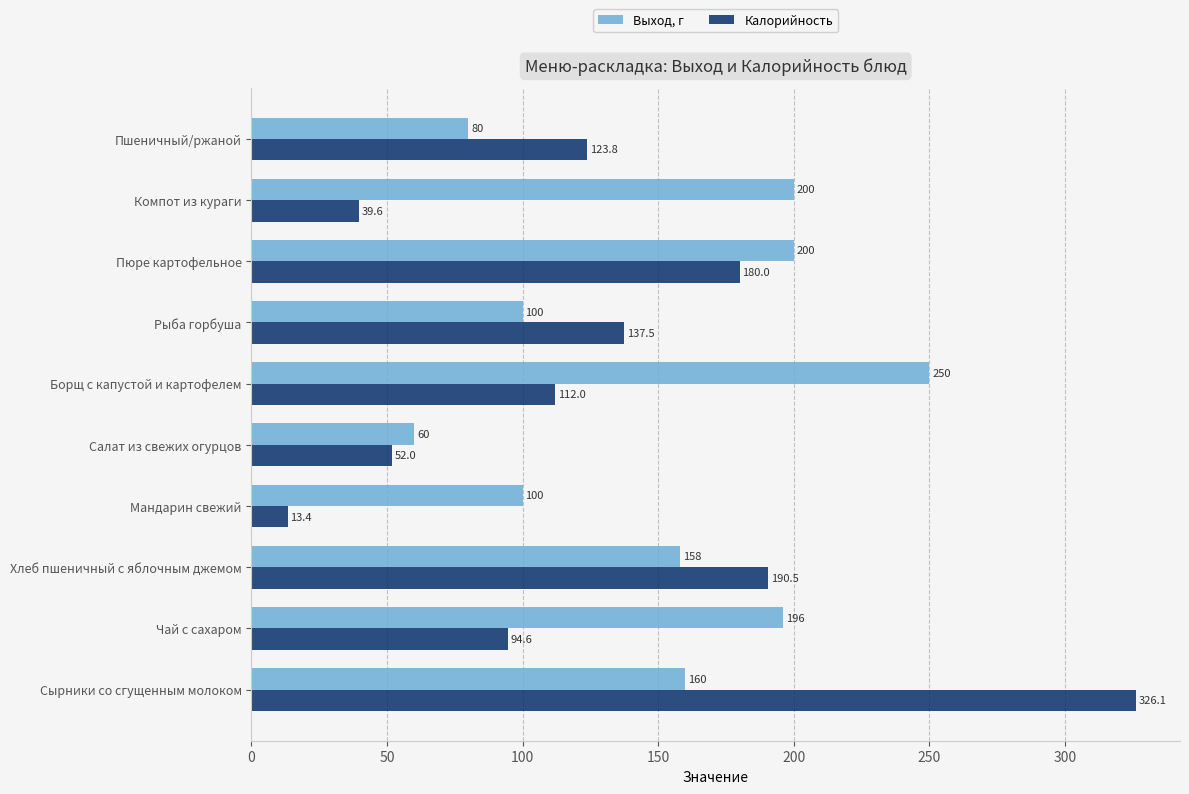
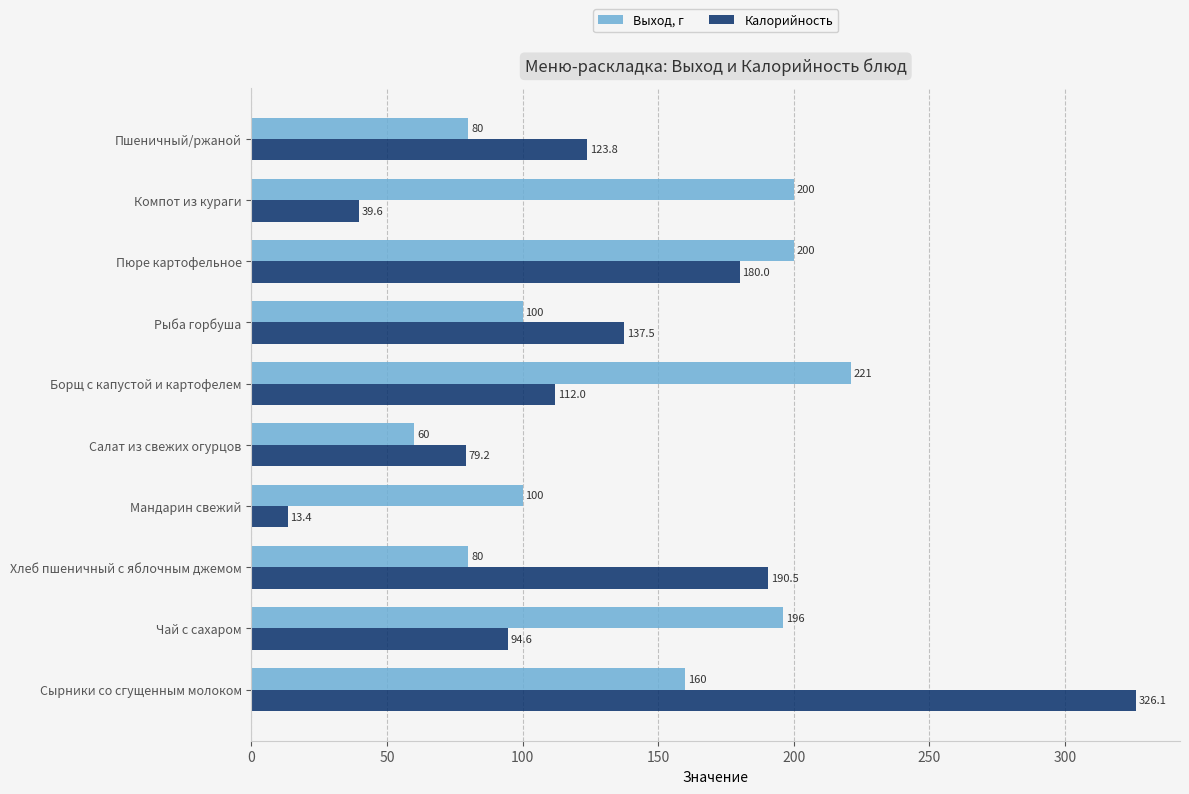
Выход, г, Борщ с капустой и картофелем: 250 -> 221
Калорийность, Салат из свежих огурцов: 52.0 -> 79.2
Выход, г, Хлеб пшеничный с яблочным джемом: 158 -> 80
